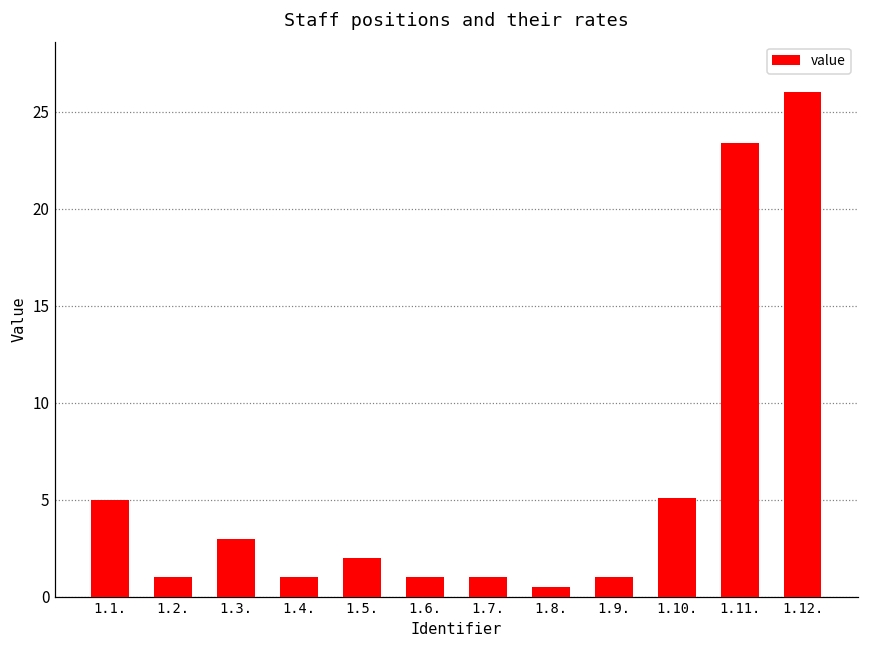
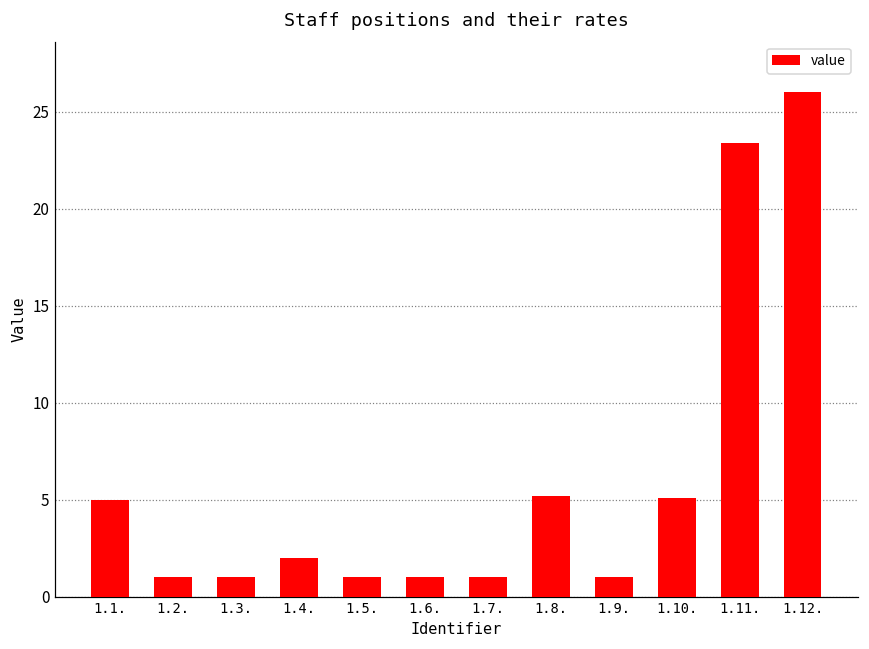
1.3.: 3 -> 1
1.4.: 1 -> 2
1.5.: 2 -> 1
1.8.: 0.5 -> 5.2
